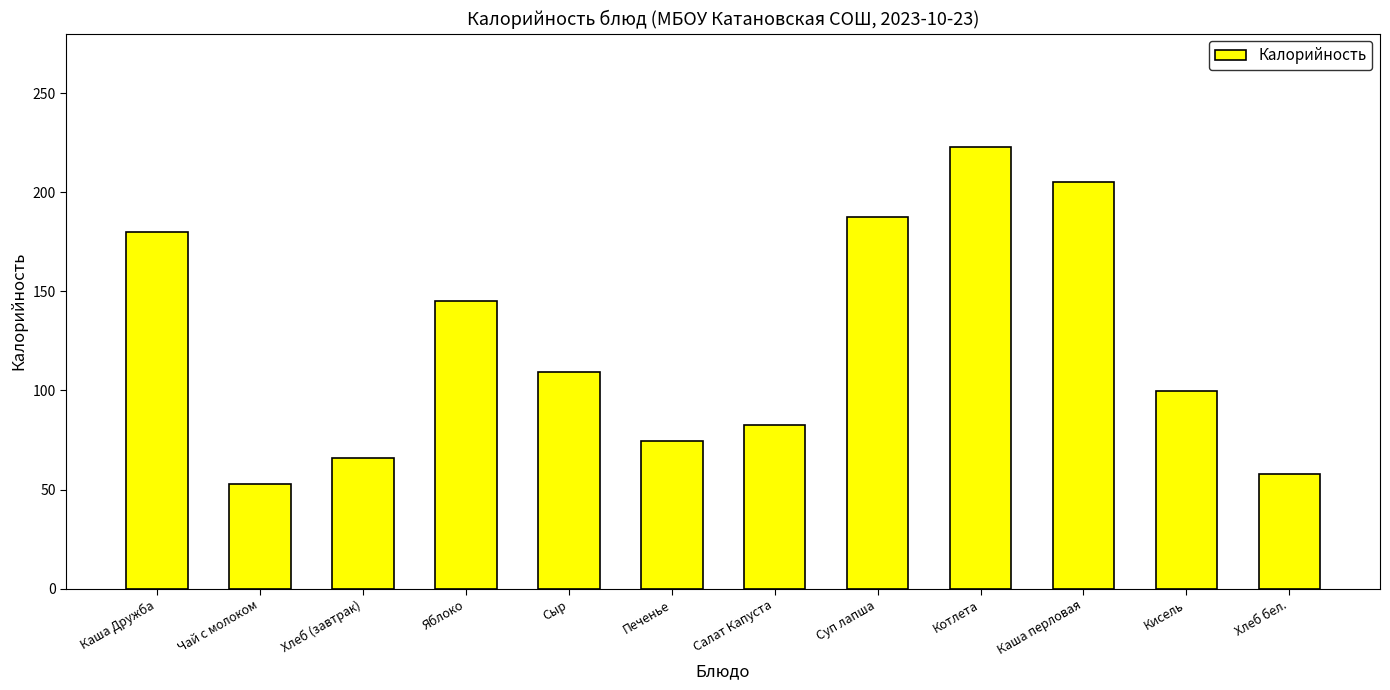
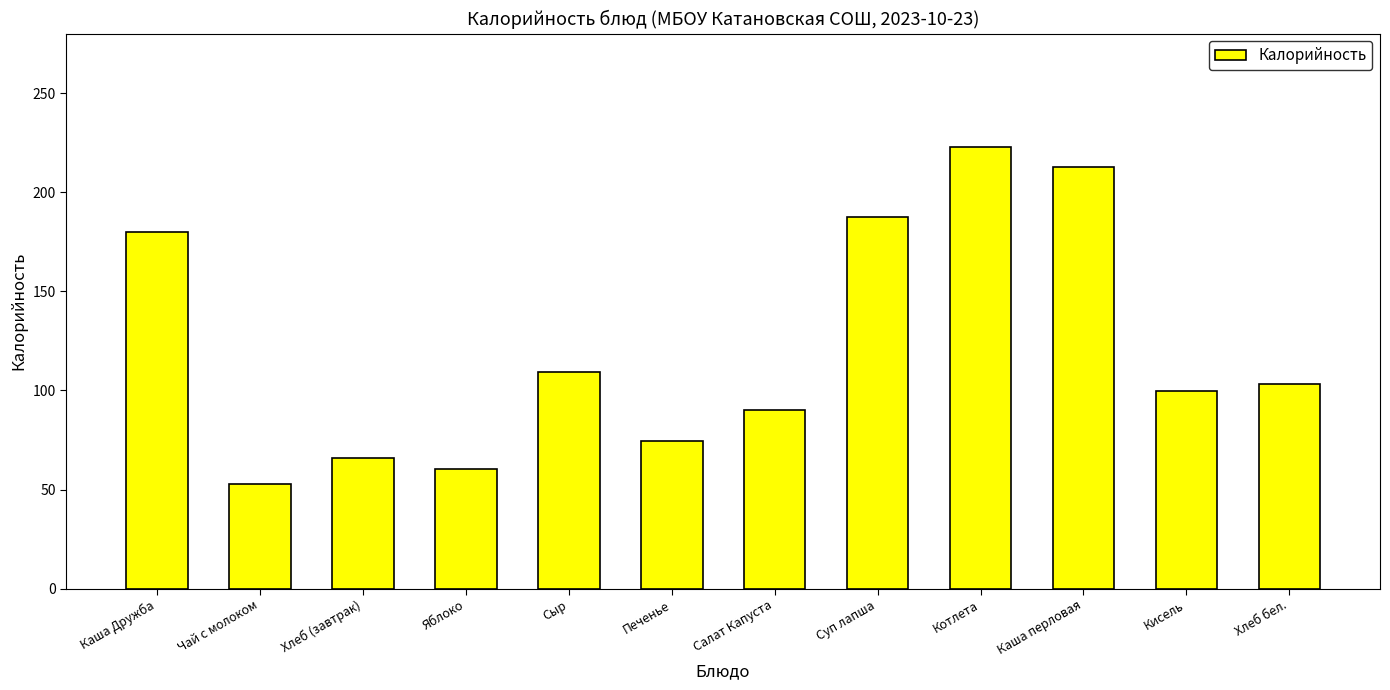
Яблоко: 145 -> 61
Салат Капуста: 83 -> 90
Каша перловая: 205 -> 213
Хлеб бел.: 58 -> 104
